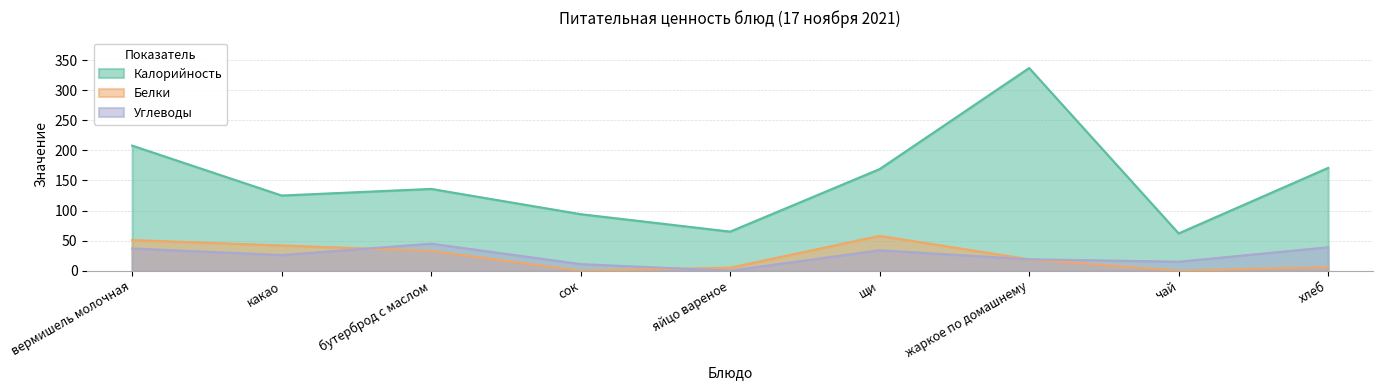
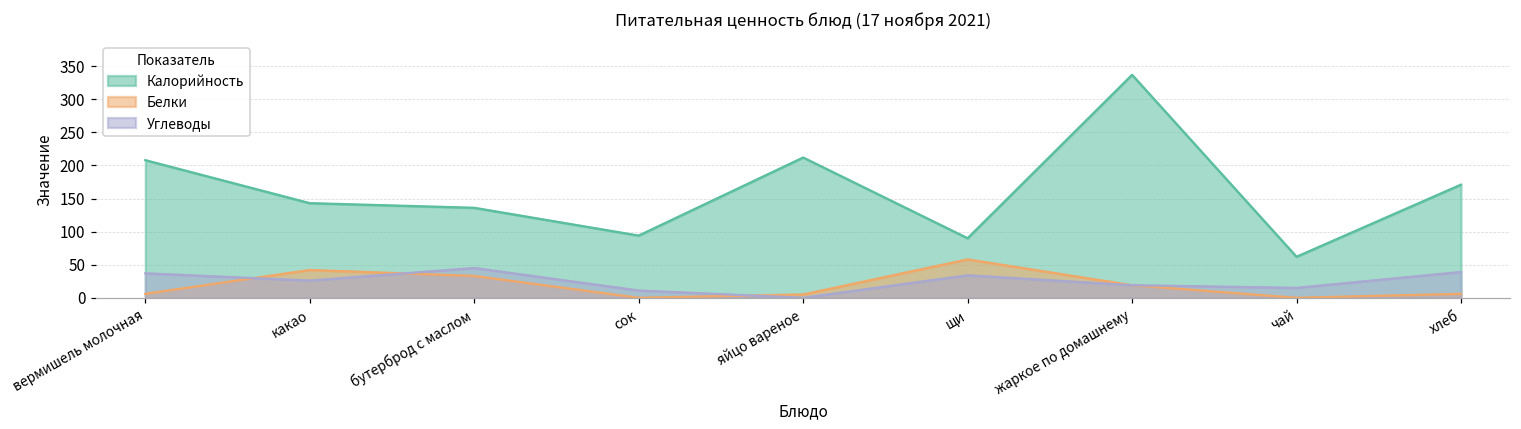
Белки, вермишель молочная: 50 -> 10
Калорийность, какао: 130 -> 140
Калорийность, яйцо вареное: 70 -> 210
Калорийность, щи: 170 -> 90
